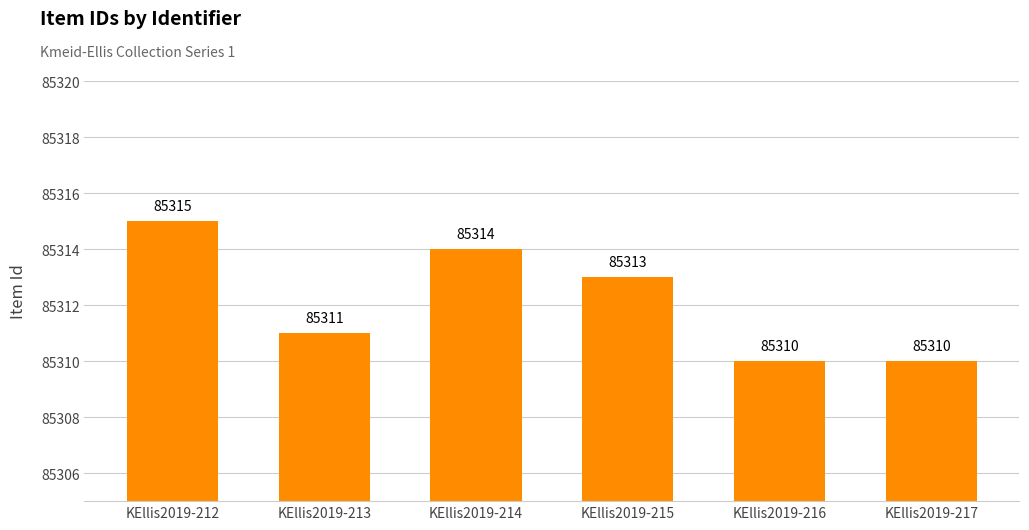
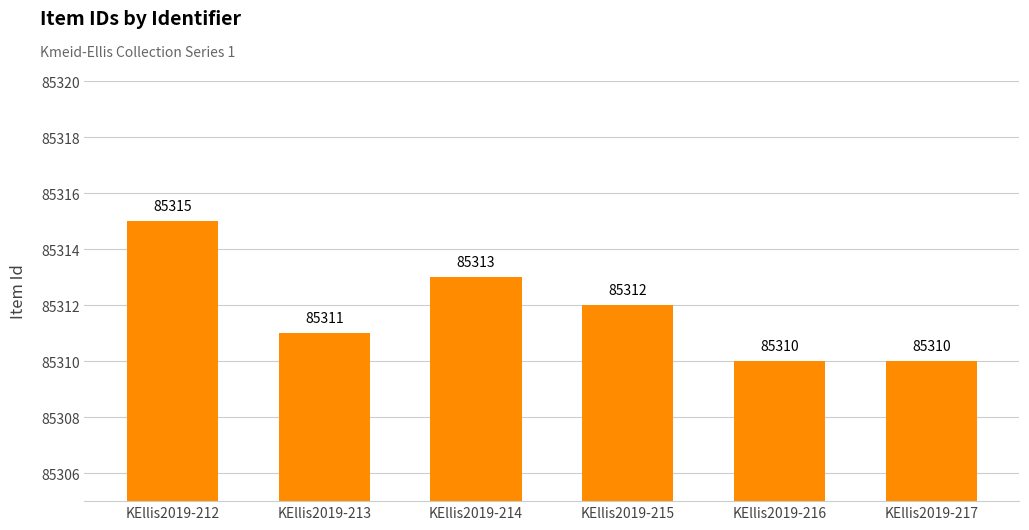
KEllis2019-214: 85314 -> 85313
KEllis2019-215: 85313 -> 85312
